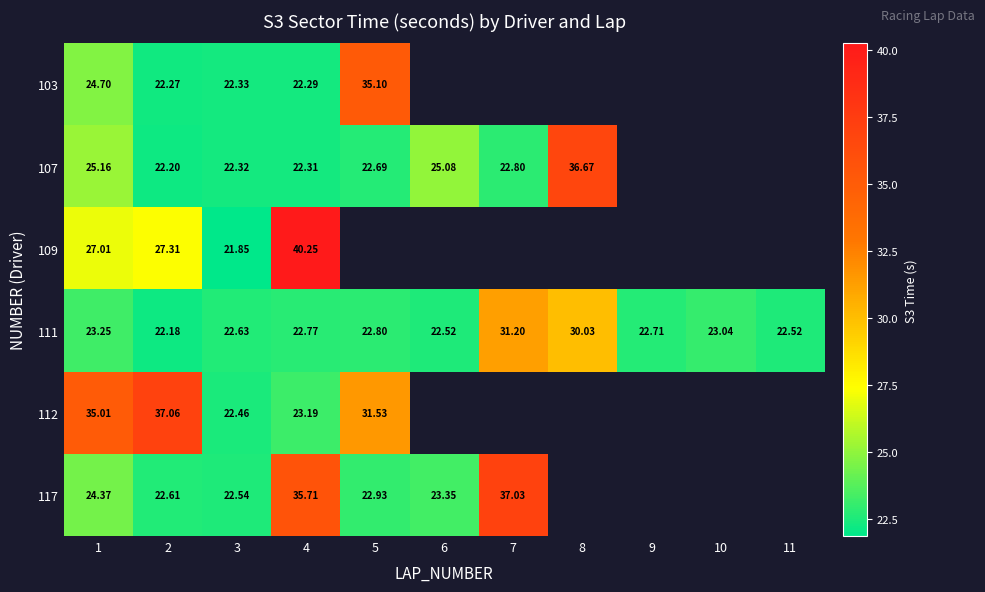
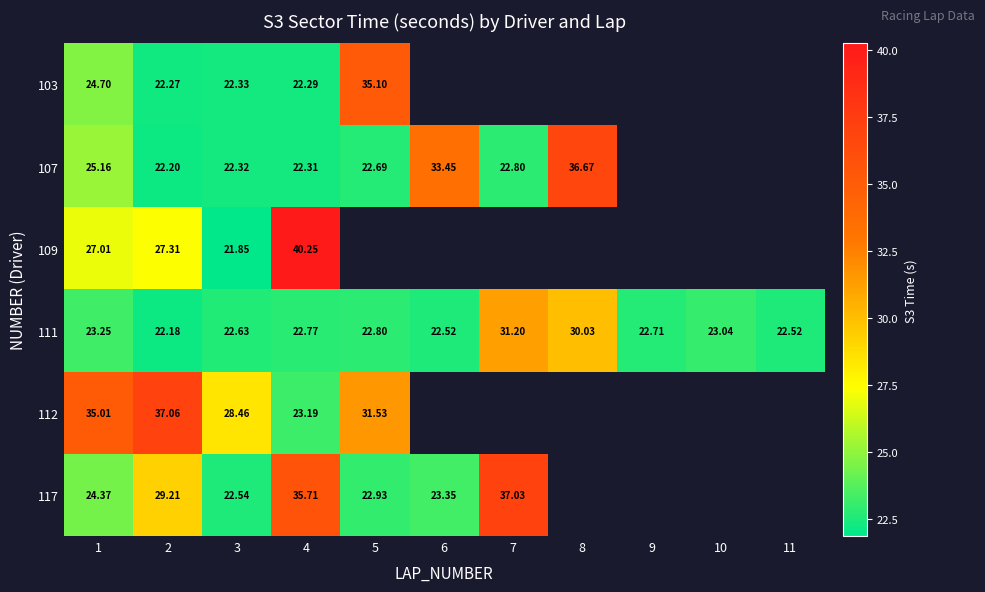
107, 6: 25.08 -> 33.45
112, 3: 22.46 -> 28.46
117, 2: 22.61 -> 29.21
